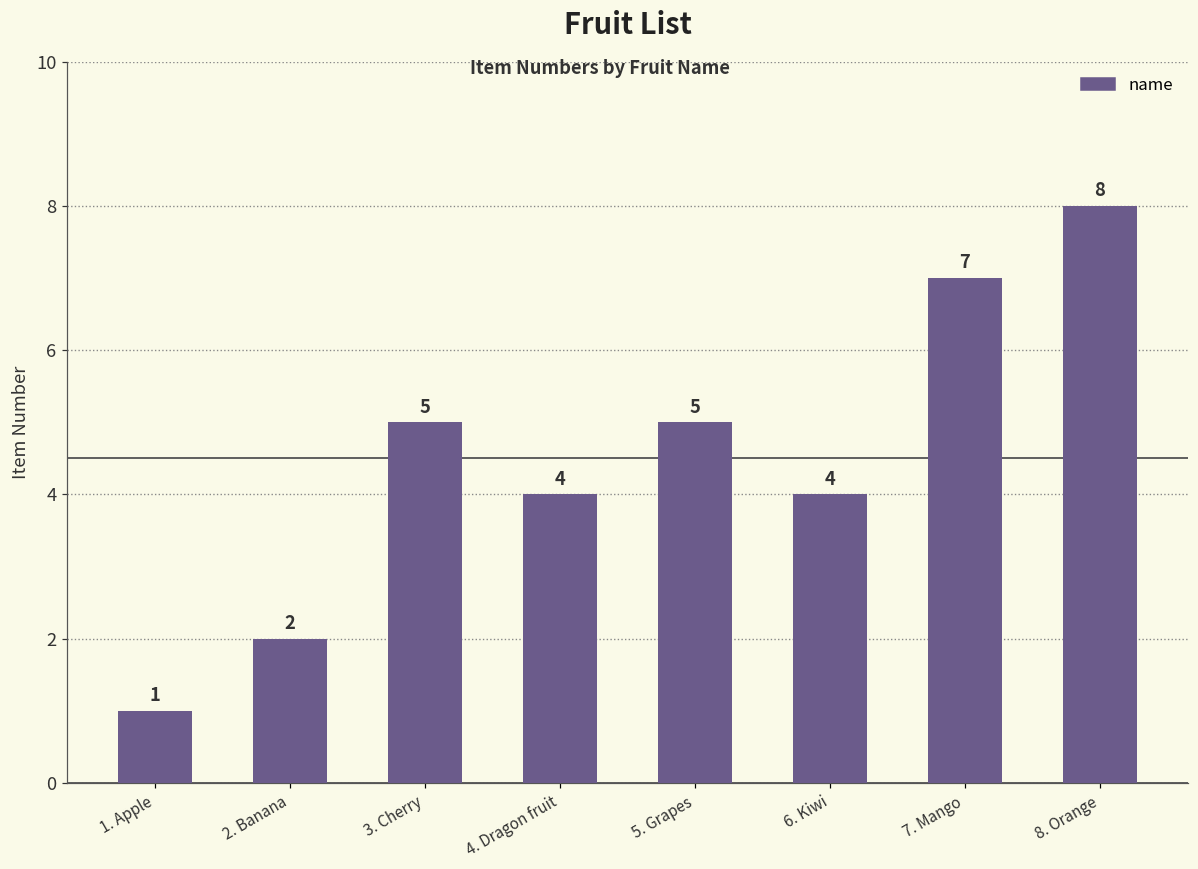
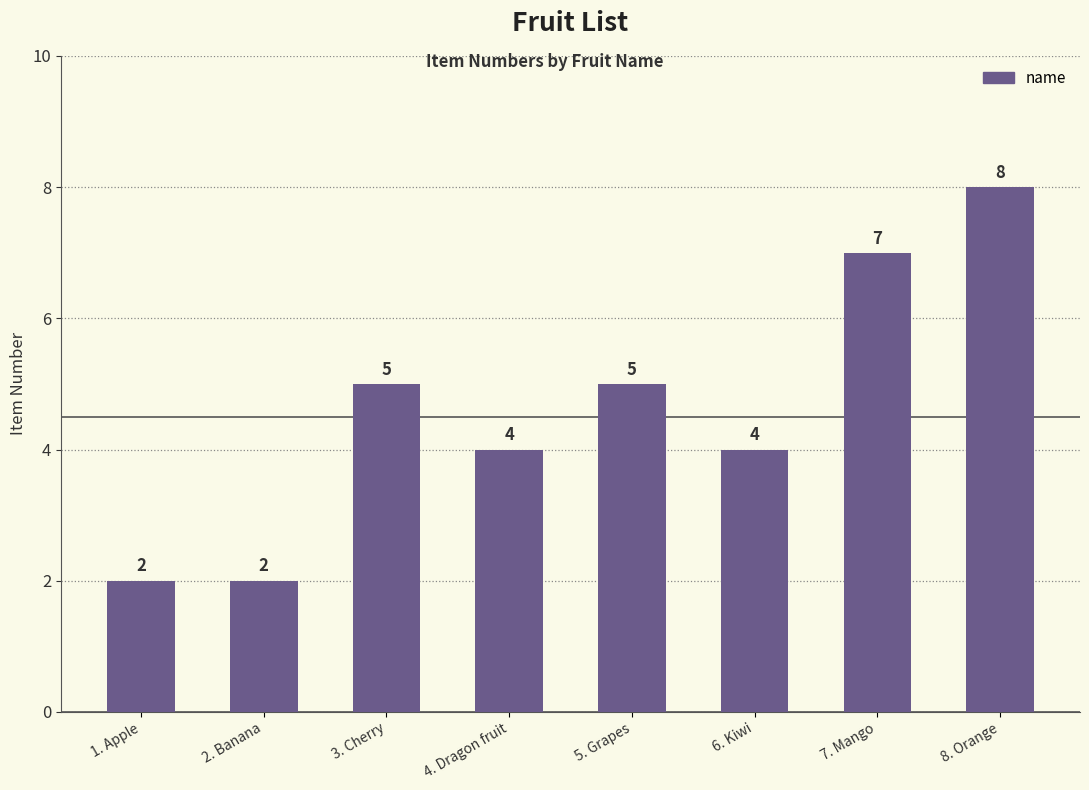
1. Apple: 1 -> 2
